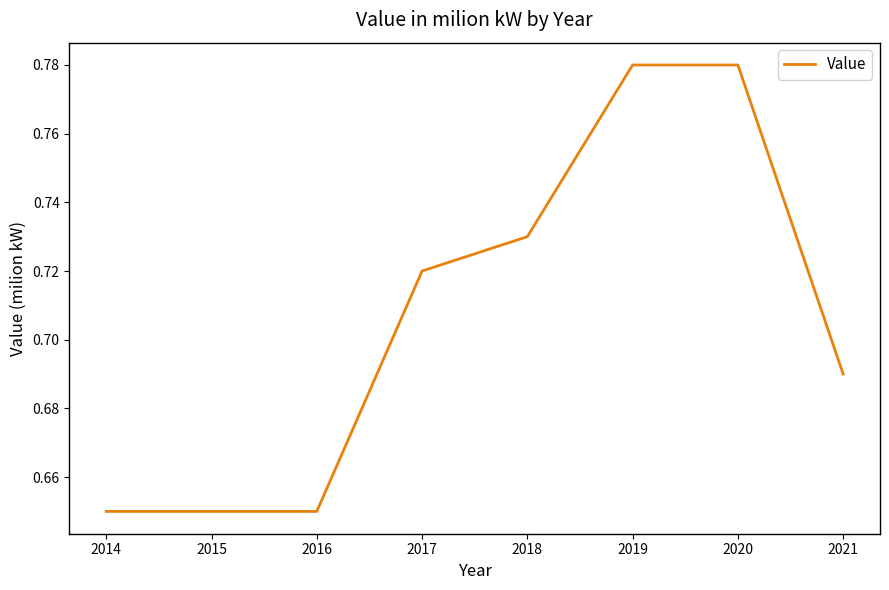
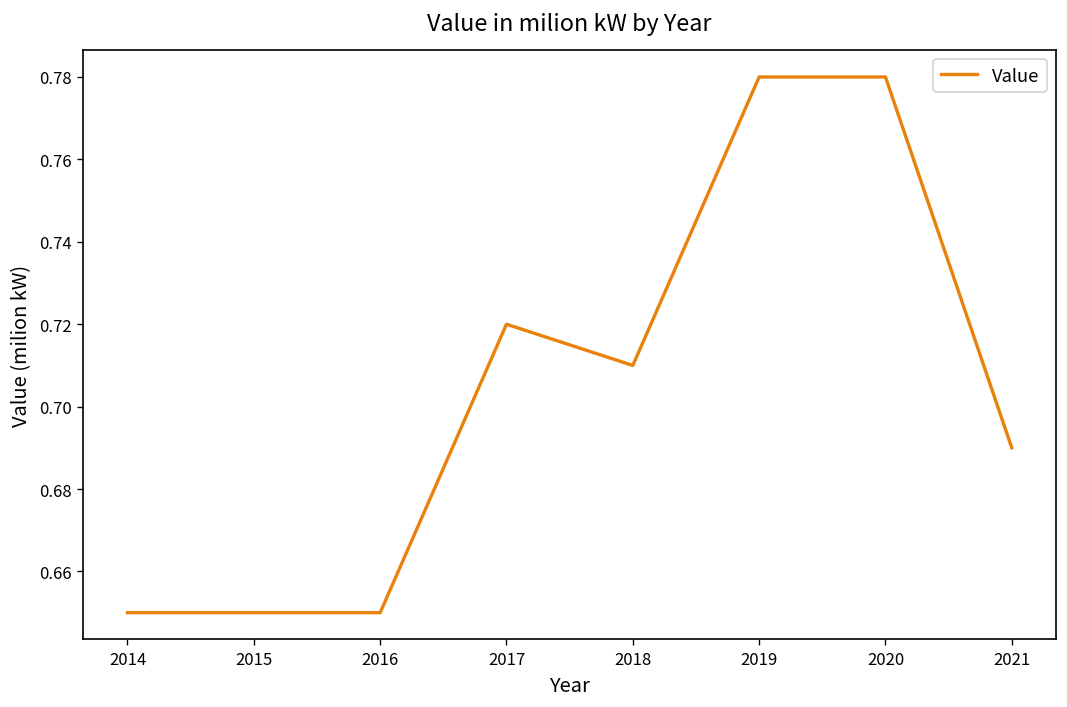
2018: 0.73 -> 0.71
